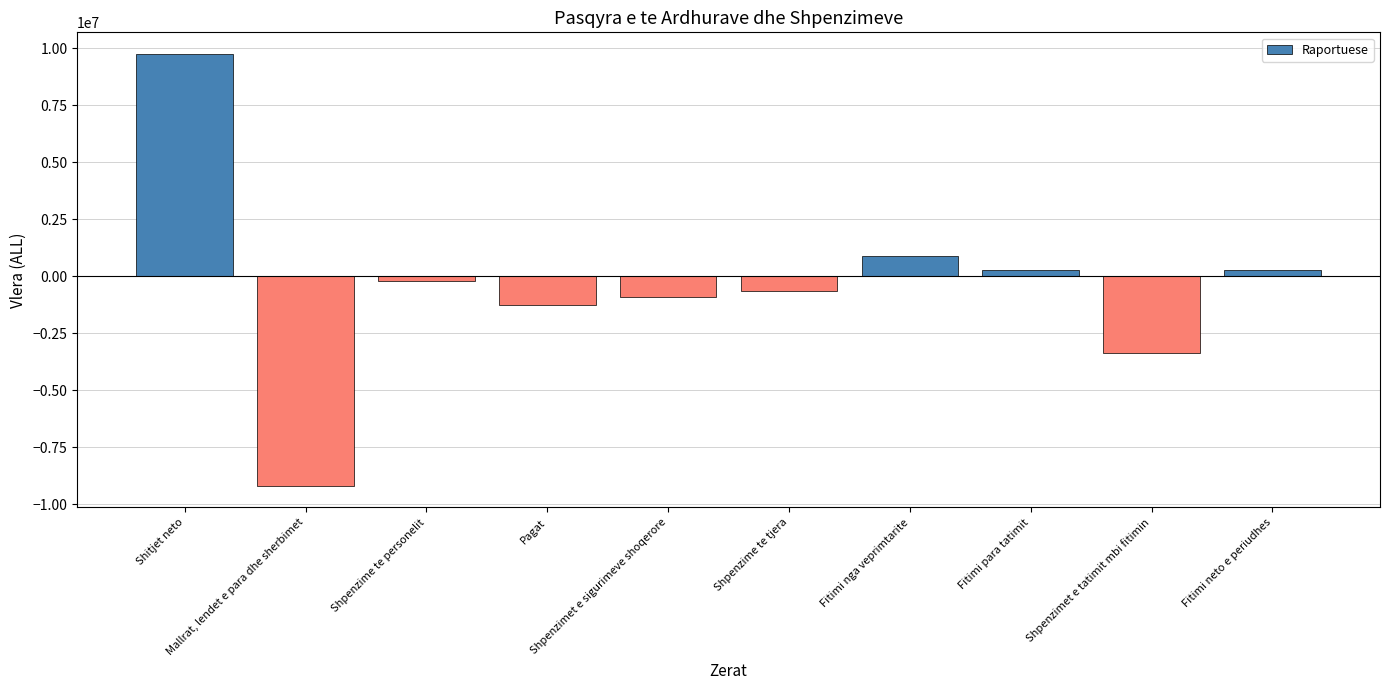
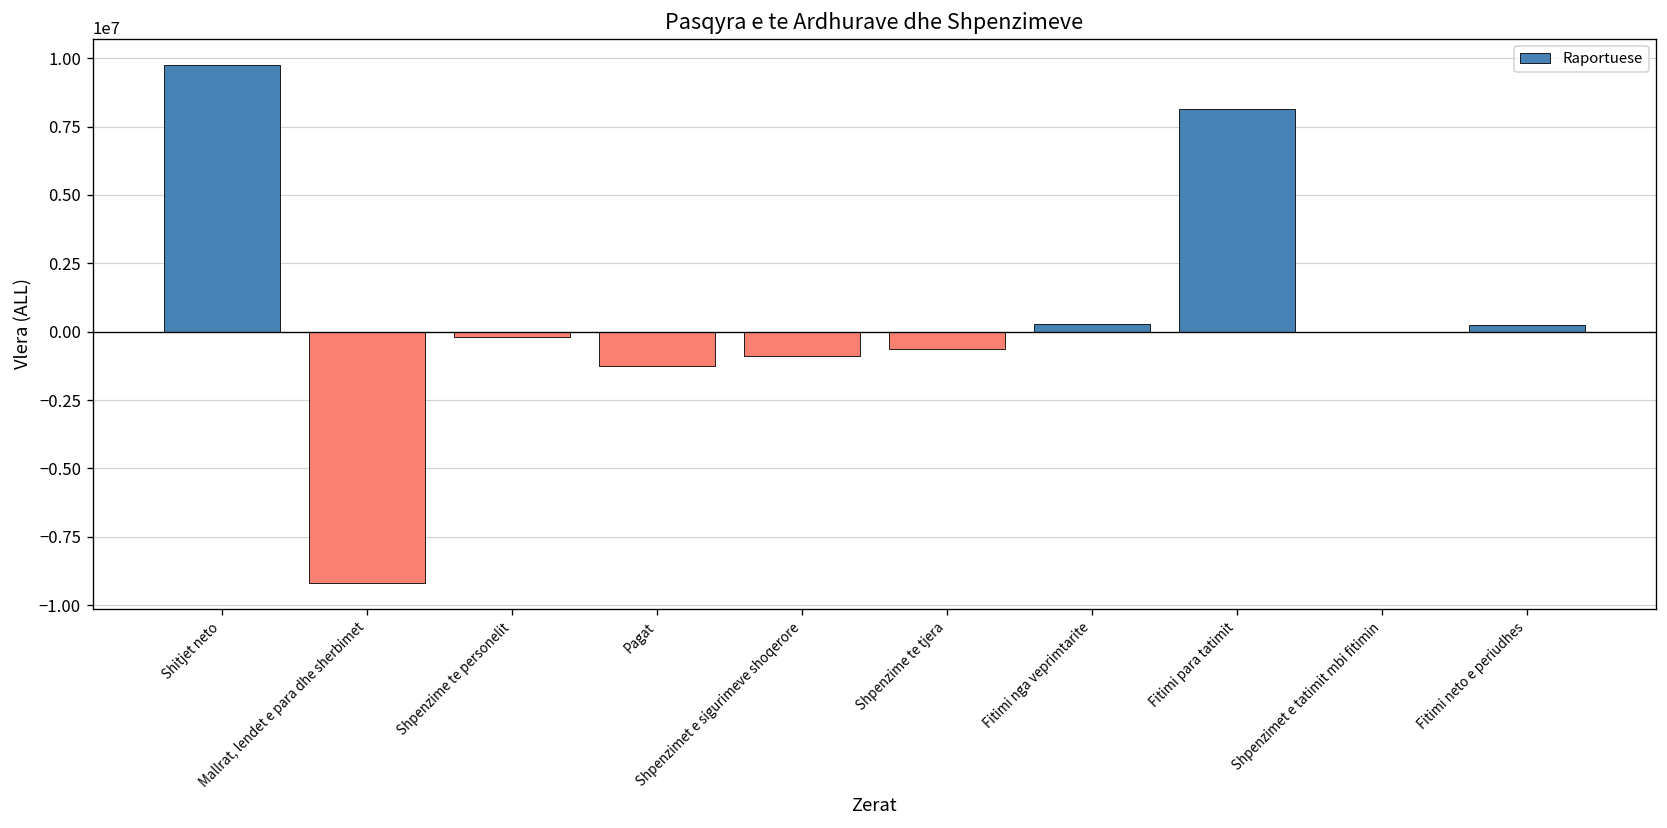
Fitimi nga veprimtarite: 900000 -> 300000
Fitimi para tatimit: 300000 -> 8100000
Shpenzimet e tatimit mbi fitimin: -3400000 -> 0
